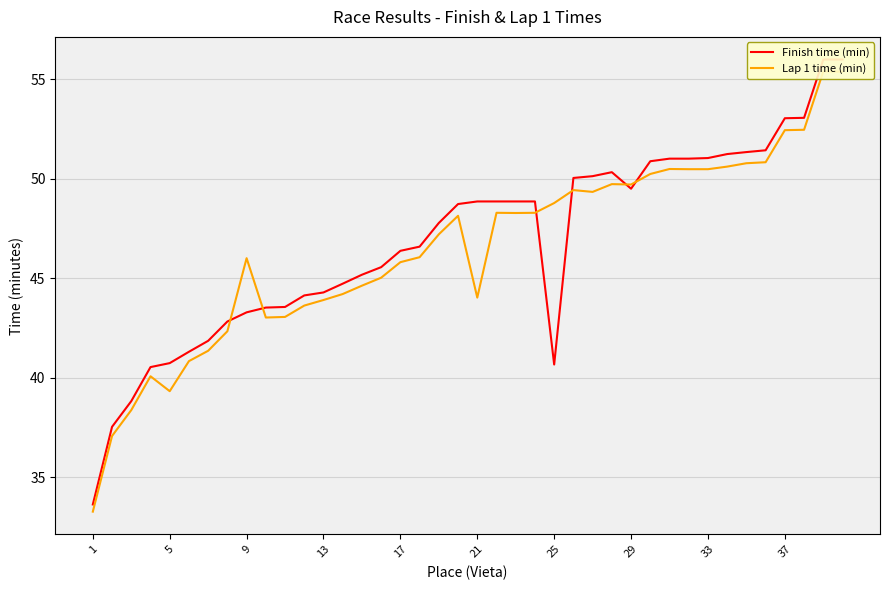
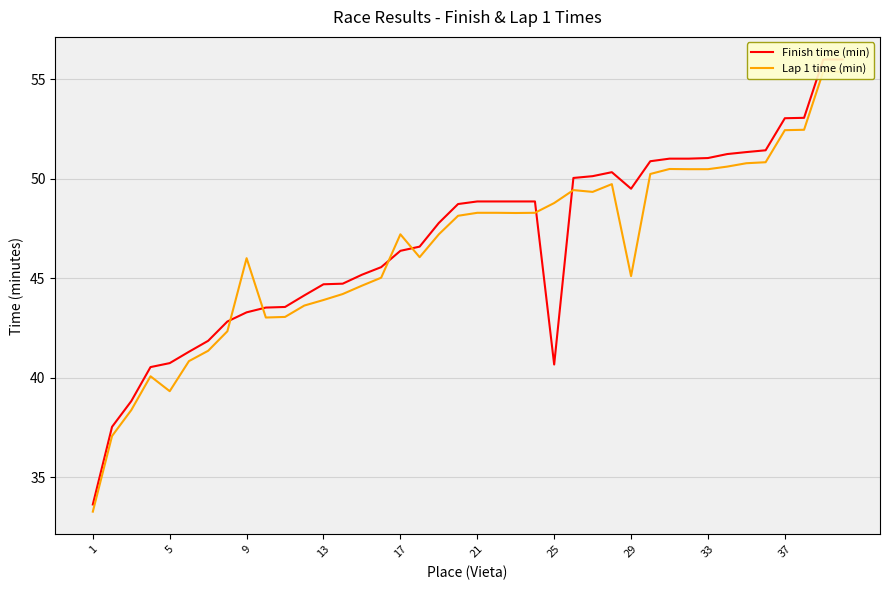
Finish time (min), 13: 44.3 -> 44.7
Lap 1 time (min), 17: 45.8 -> 47.2
Lap 1 time (min), 21: 44.0 -> 48.3
Lap 1 time (min), 29: 49.7 -> 45.1
